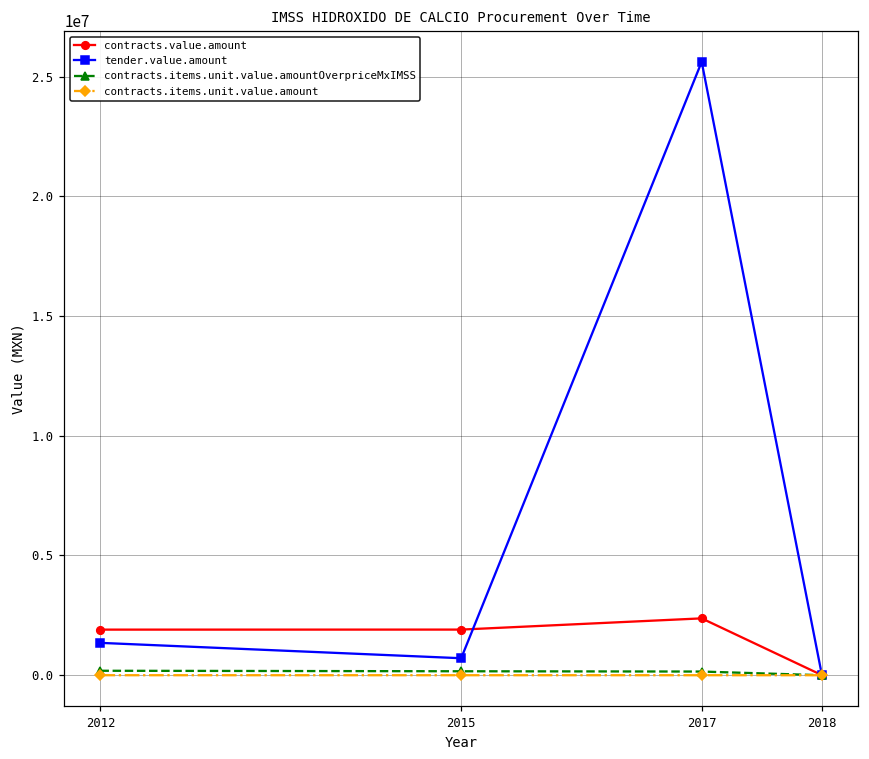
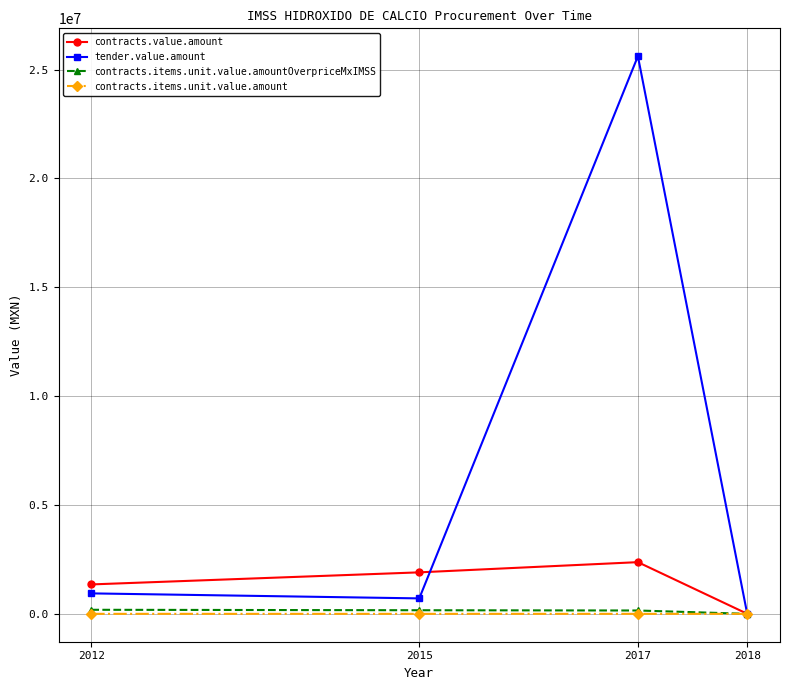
contracts.value.amount, 2012: 1900000 -> 1400000
tender.value.amount, 2012: 1400000 -> 900000
